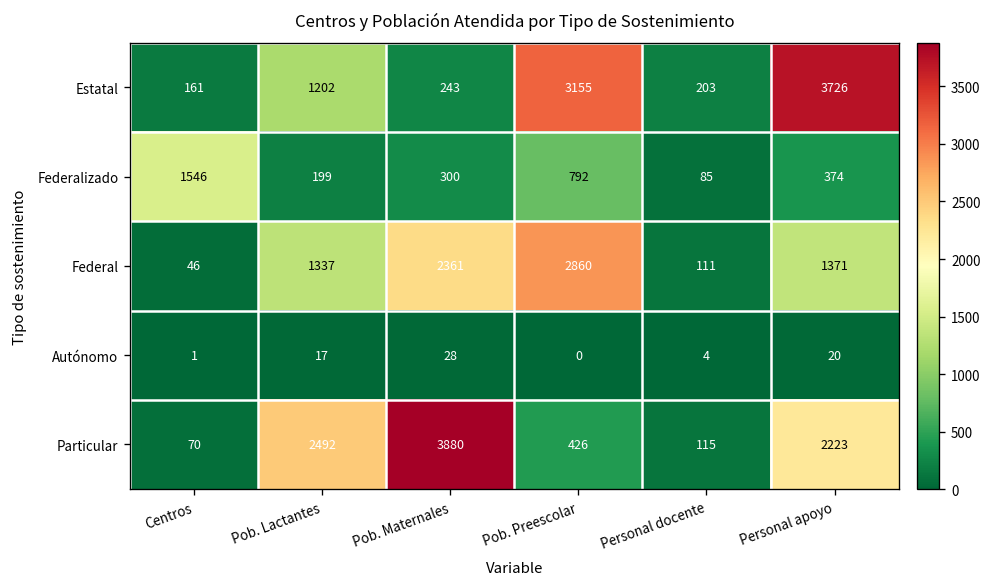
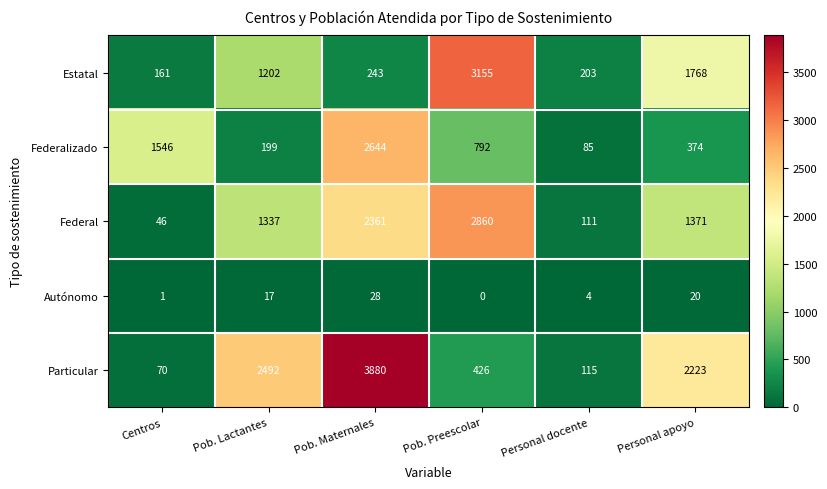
Estatal, Personal apoyo: 3726 -> 1768
Federalizado, Pob. Maternales: 300 -> 2644
